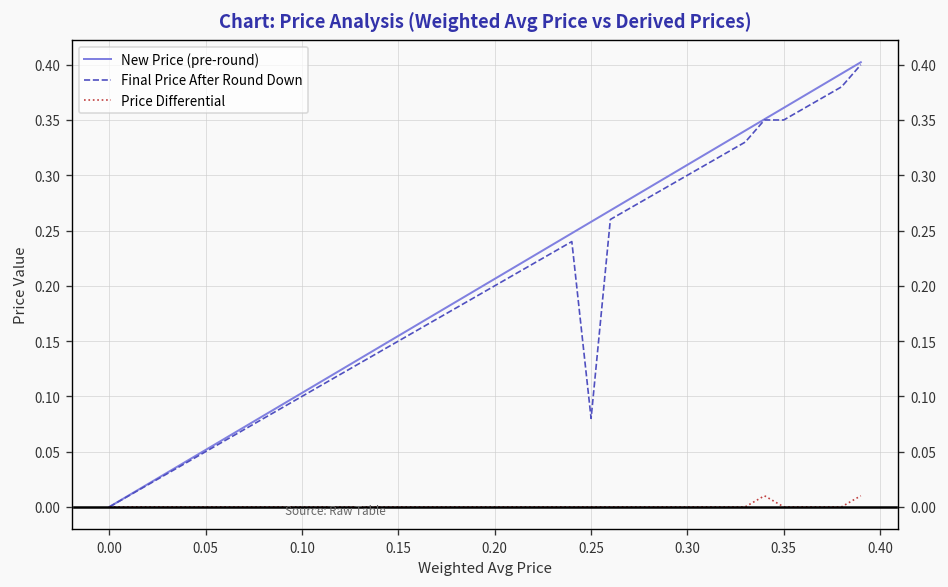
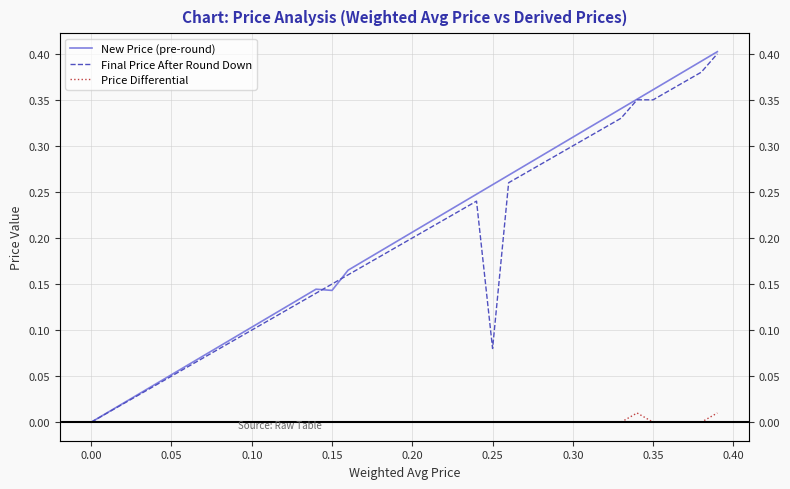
New Price (pre-round), 0.15: 0.15 -> 0.14
